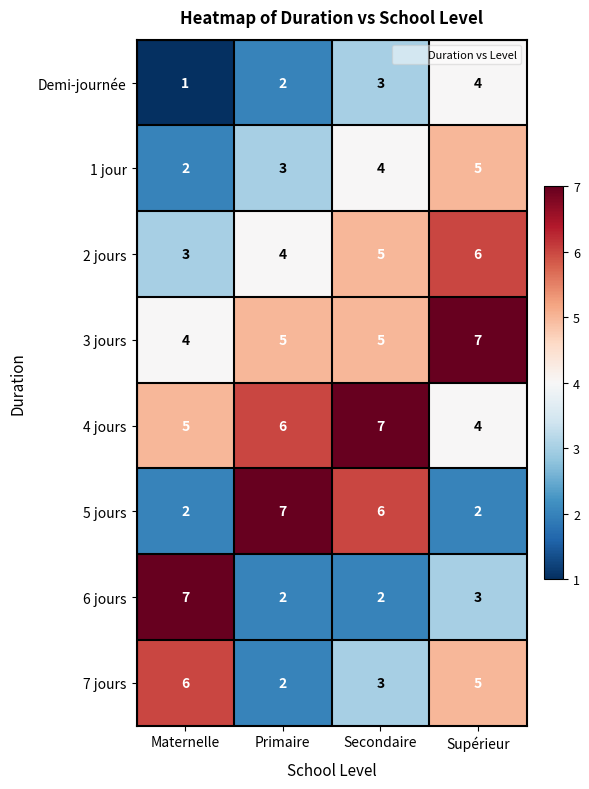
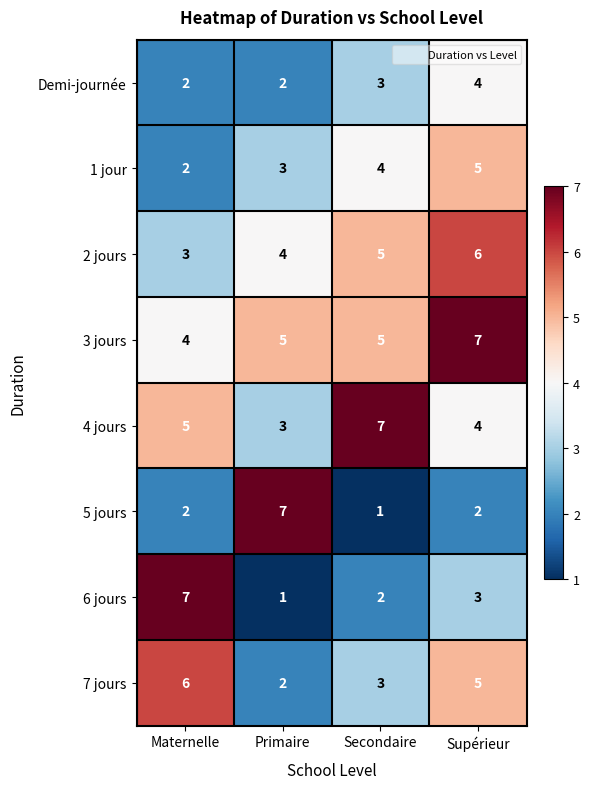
Demi-journée, Maternelle: 1 -> 2
4 jours, Primaire: 6 -> 3
5 jours, Secondaire: 6 -> 1
6 jours, Primaire: 2 -> 1
